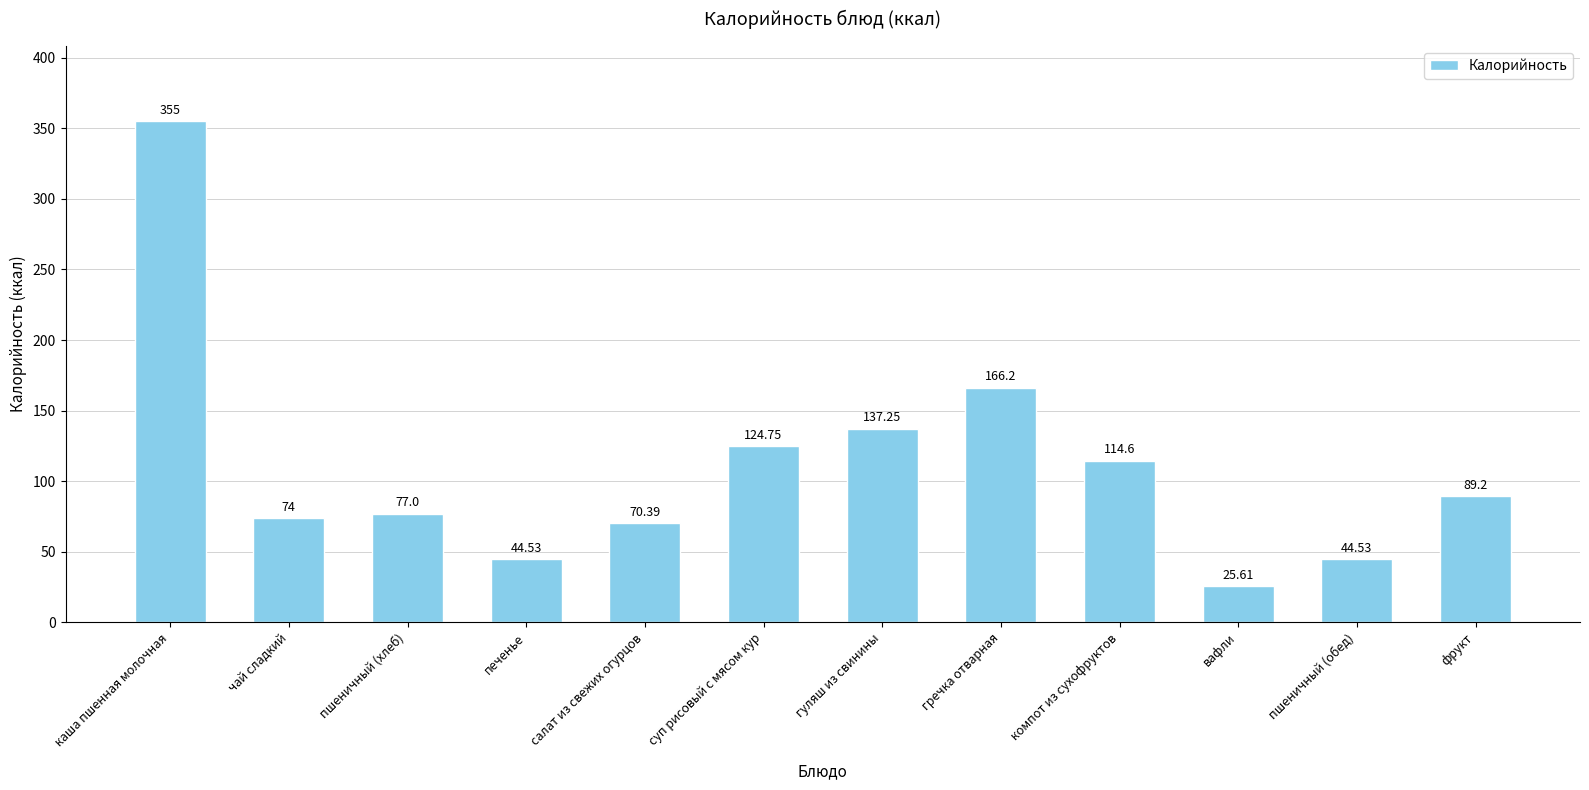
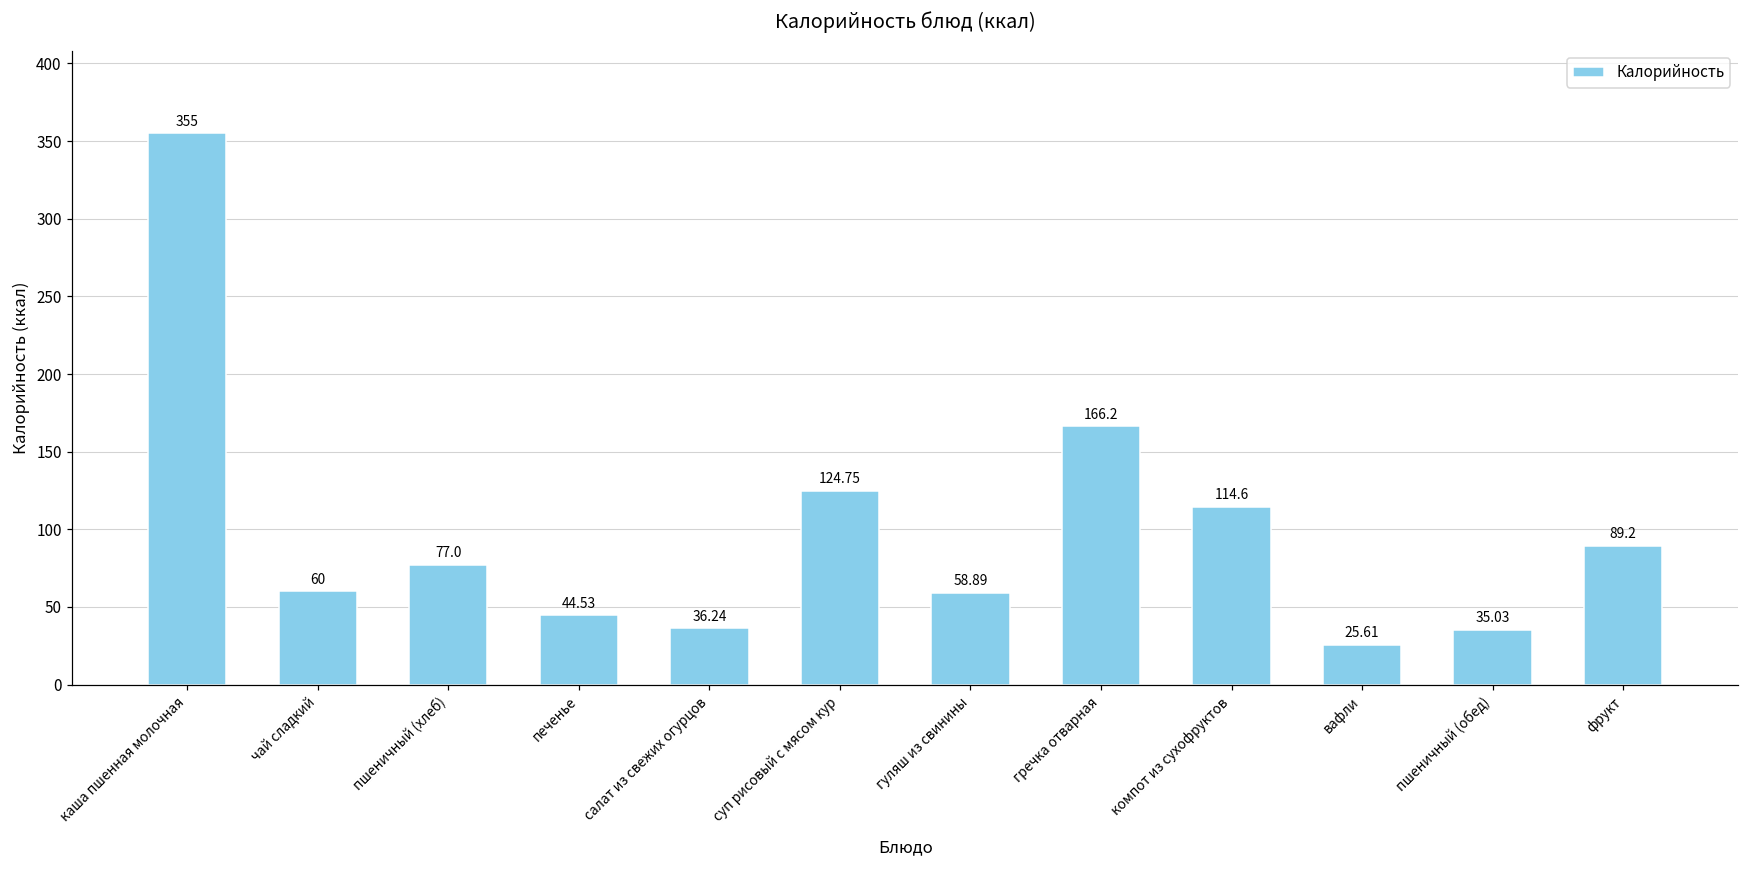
чай сладкий: 74 -> 60
салат из свежих огурцов: 70.39 -> 36.24
гуляш из свинины: 137.25 -> 58.89
пшеничный (обед): 44.53 -> 35.03
